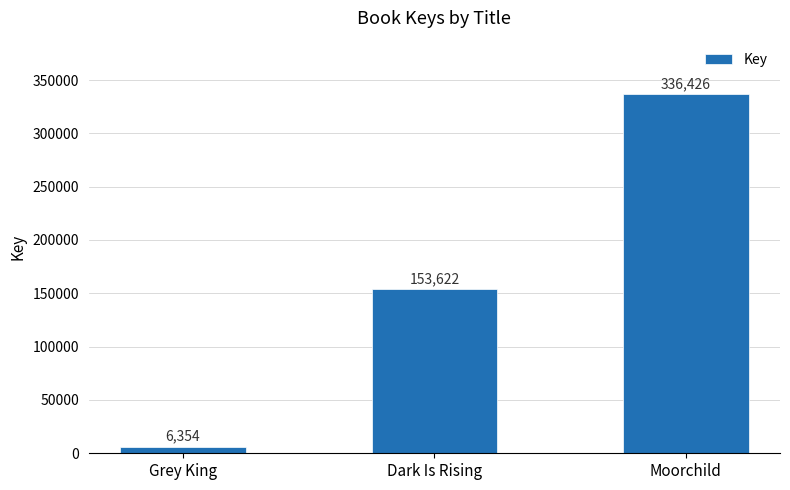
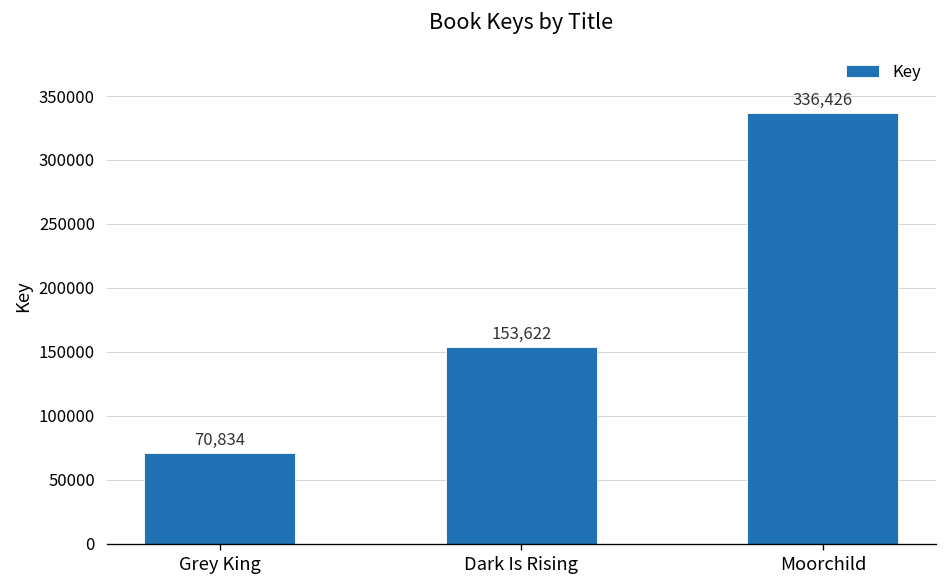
Grey King: 6,354 -> 70,834
